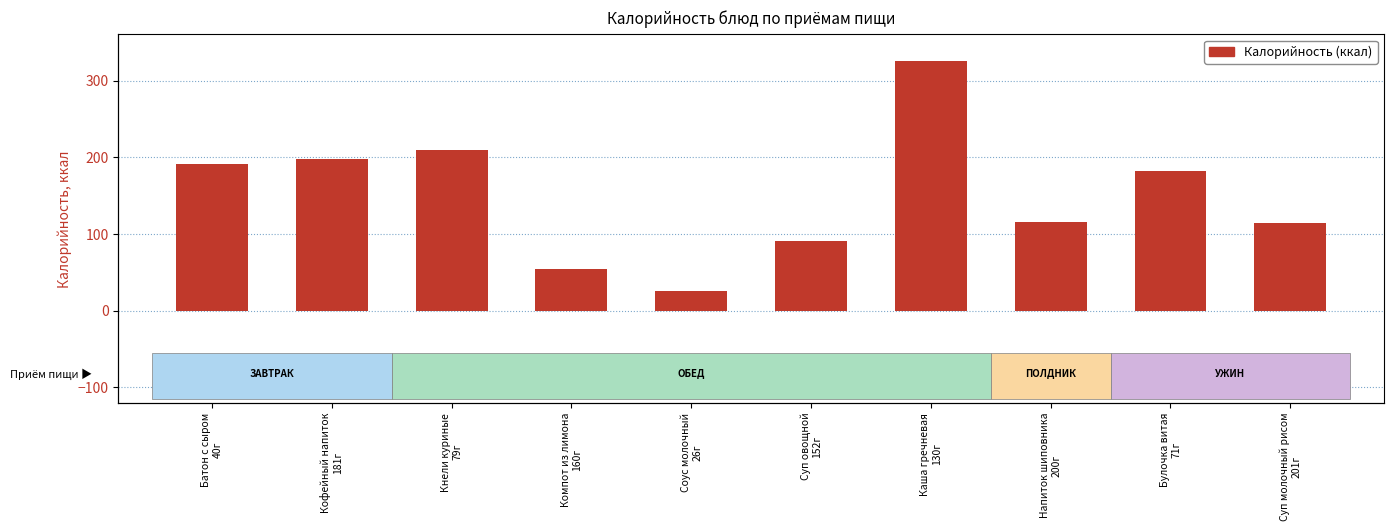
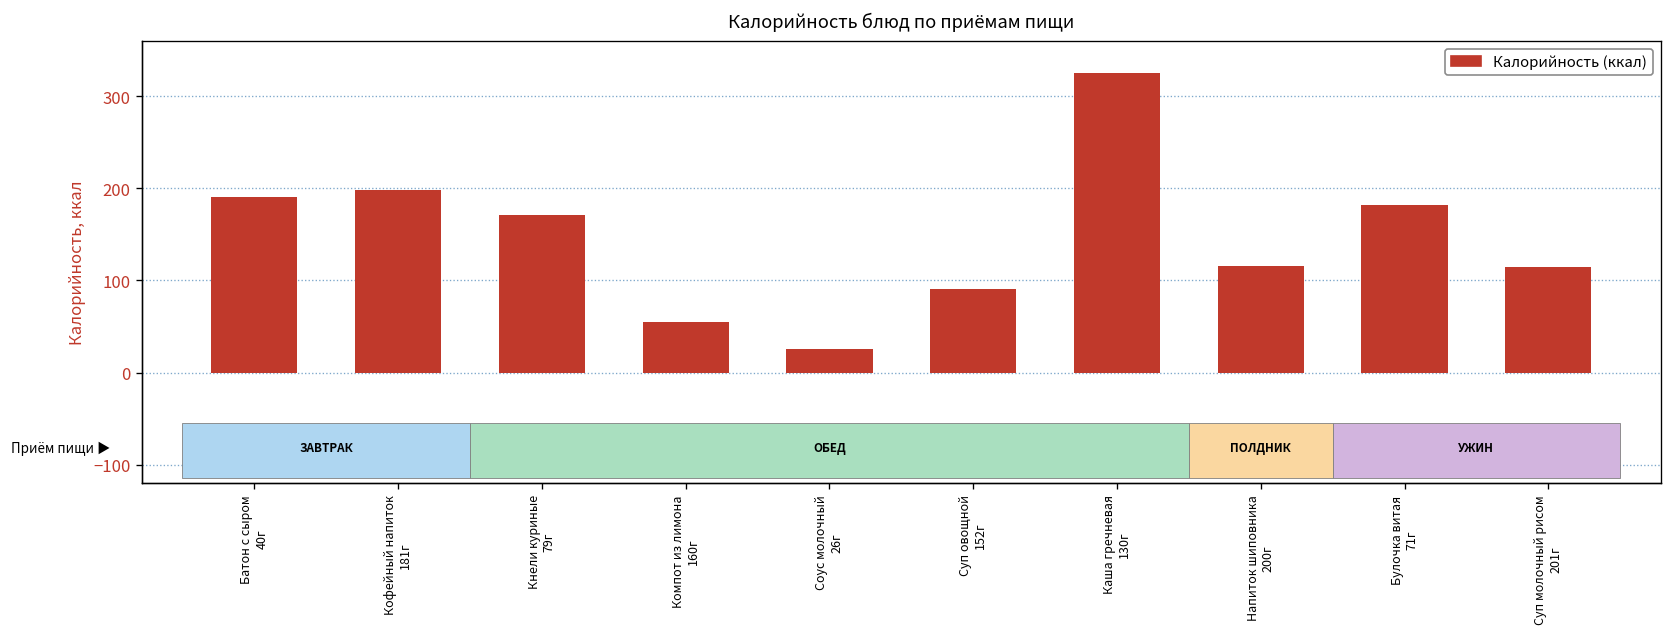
Кнели куриные 79г: 210 -> 170
